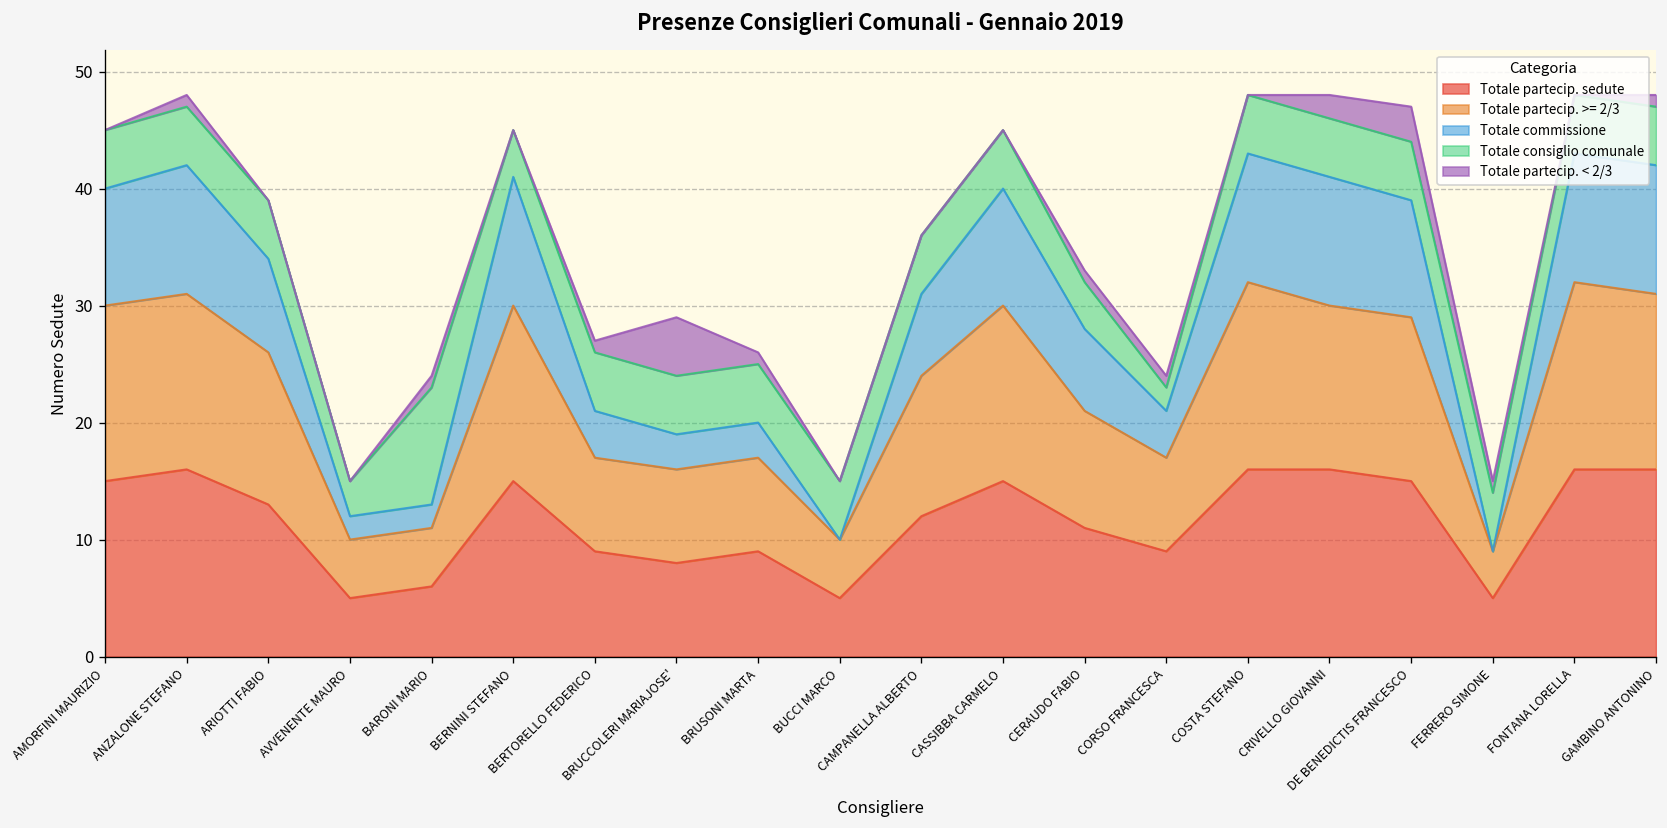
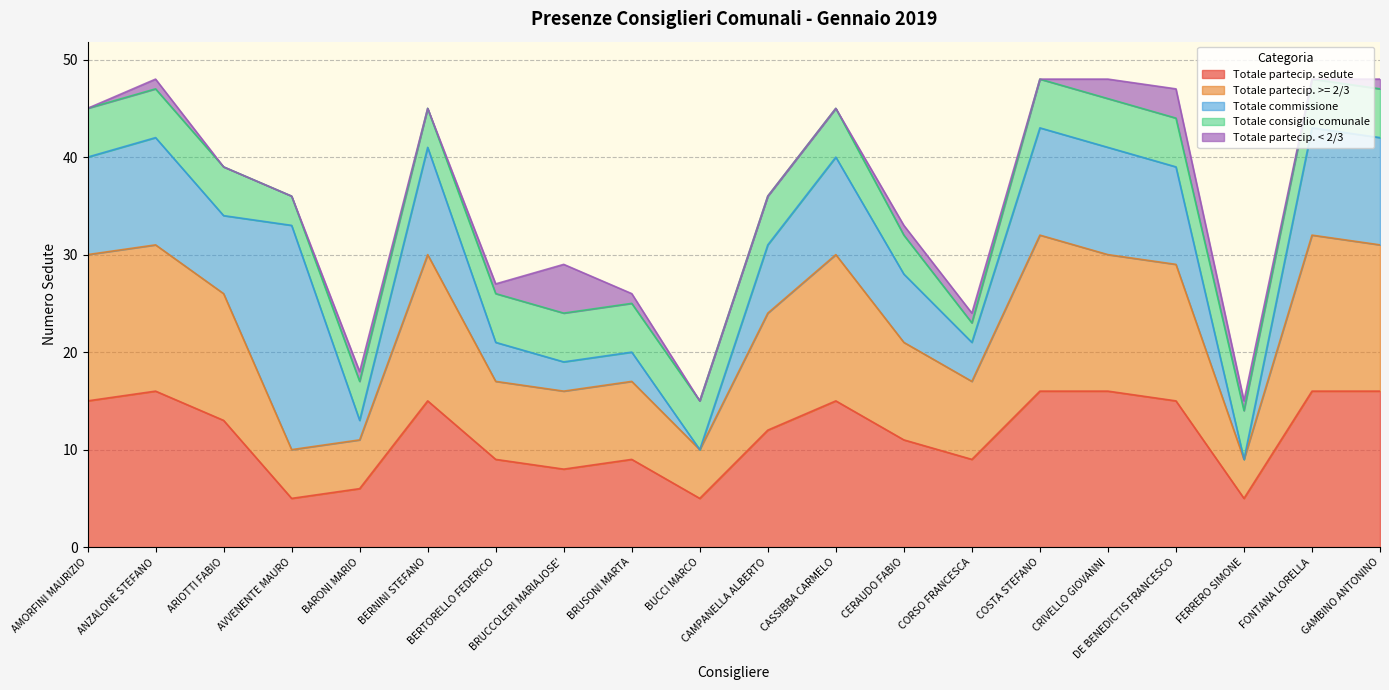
Totale commissione, AVVENENTE MAURO: 2 -> 23
Totale consiglio comunale, BARONI MARIO: 10 -> 4
